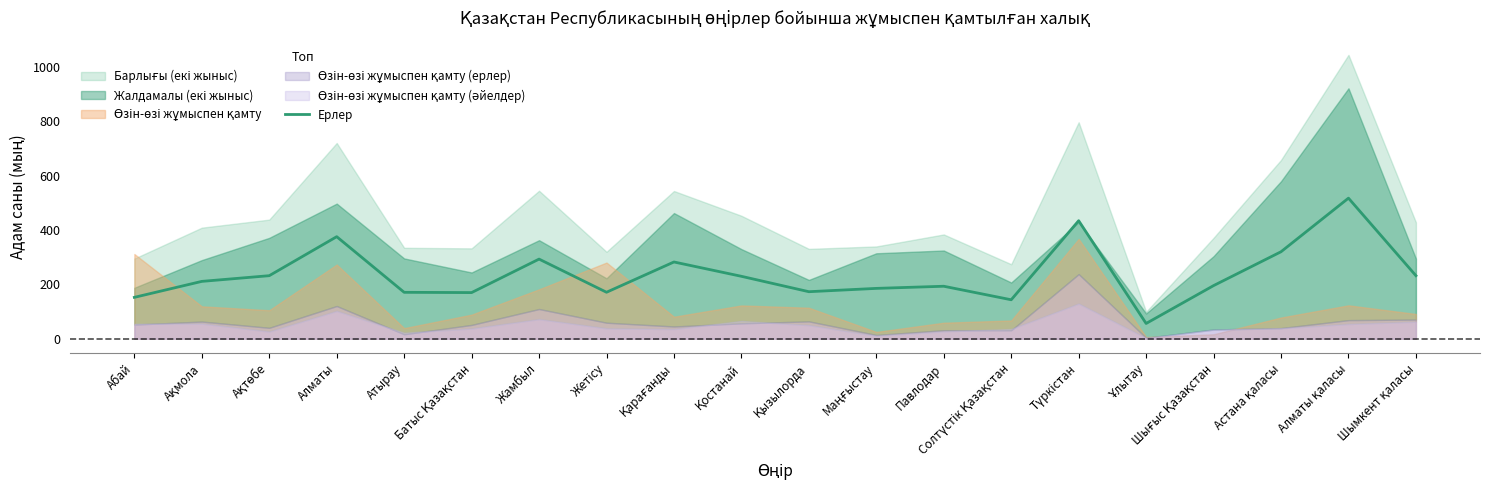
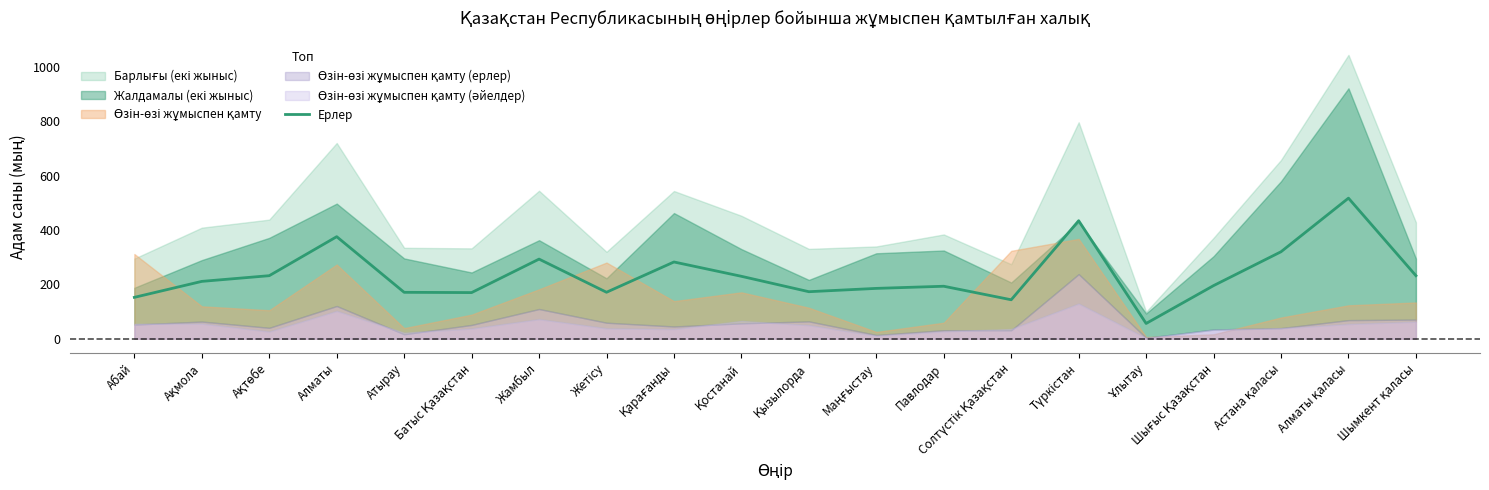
Өзін-өзі жұмыспен қамту, Қарағанды: 80 -> 140
Өзін-өзі жұмыспен қамту, Қостанай: 120 -> 170
Өзін-өзі жұмыспен қамту, Солтүстік Қазақстан: 70 -> 320
Өзін-өзі жұмыспен қамту, Шымкент қаласы: 90 -> 130
